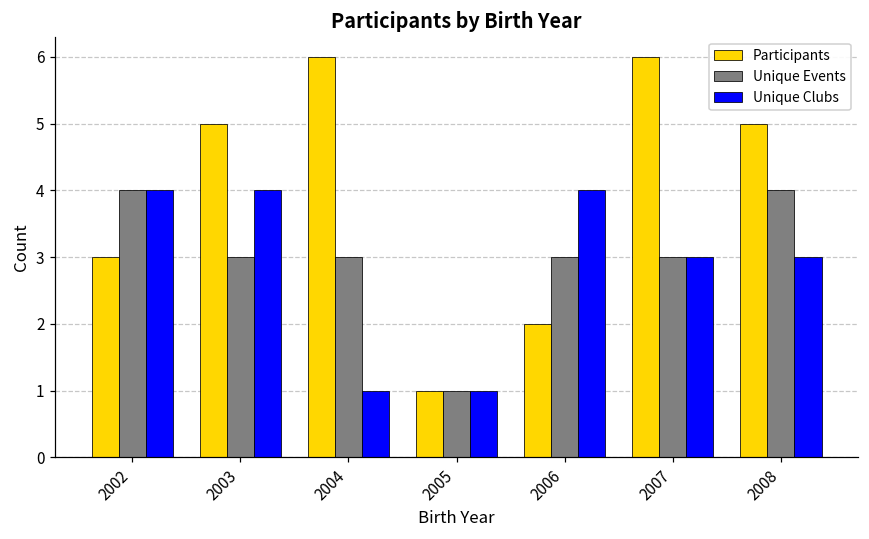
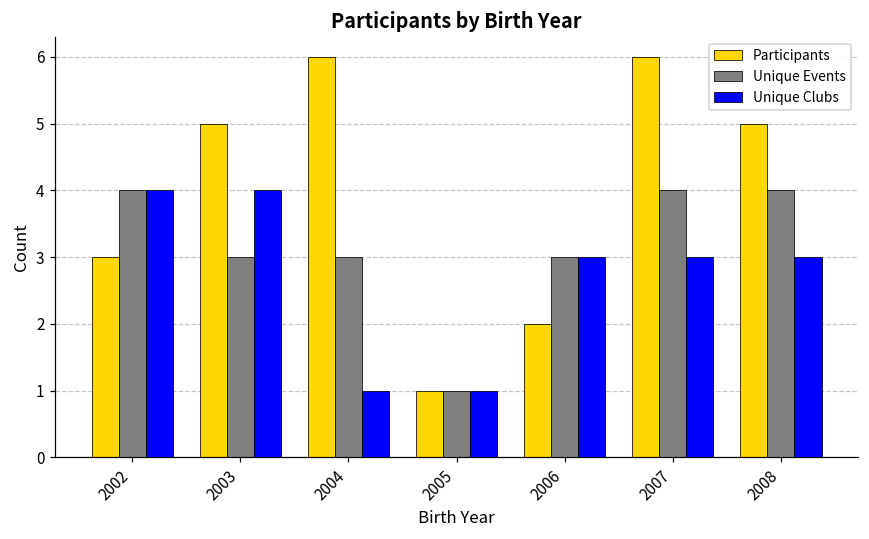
Unique Clubs, 2006: 4 -> 3
Unique Events, 2007: 3 -> 4
